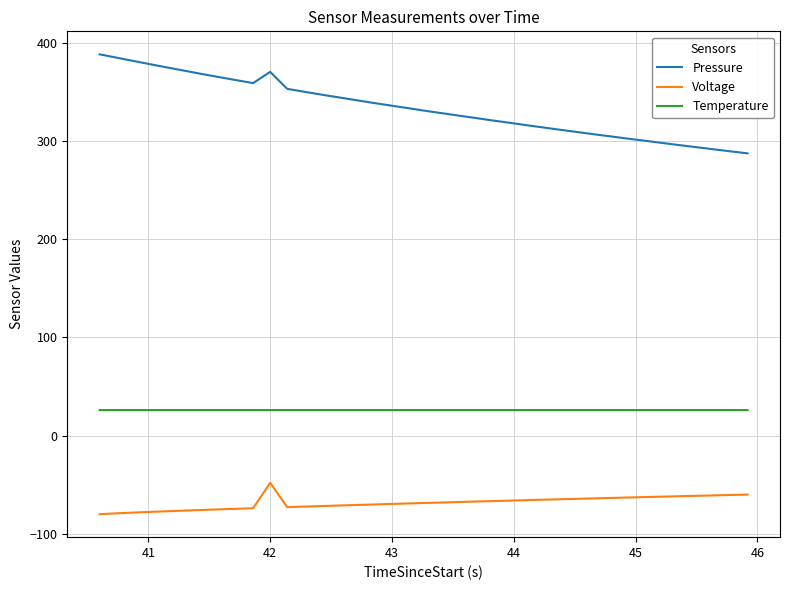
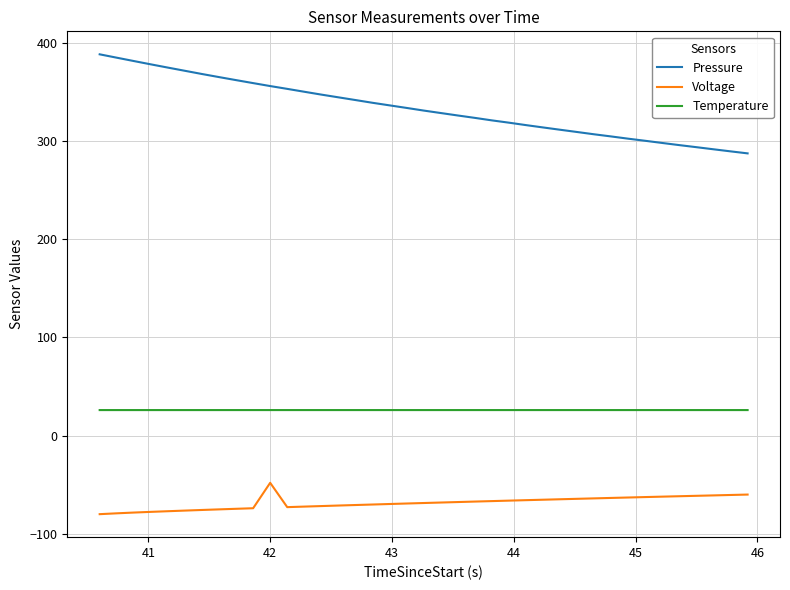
Pressure, 42: 370 -> 360
